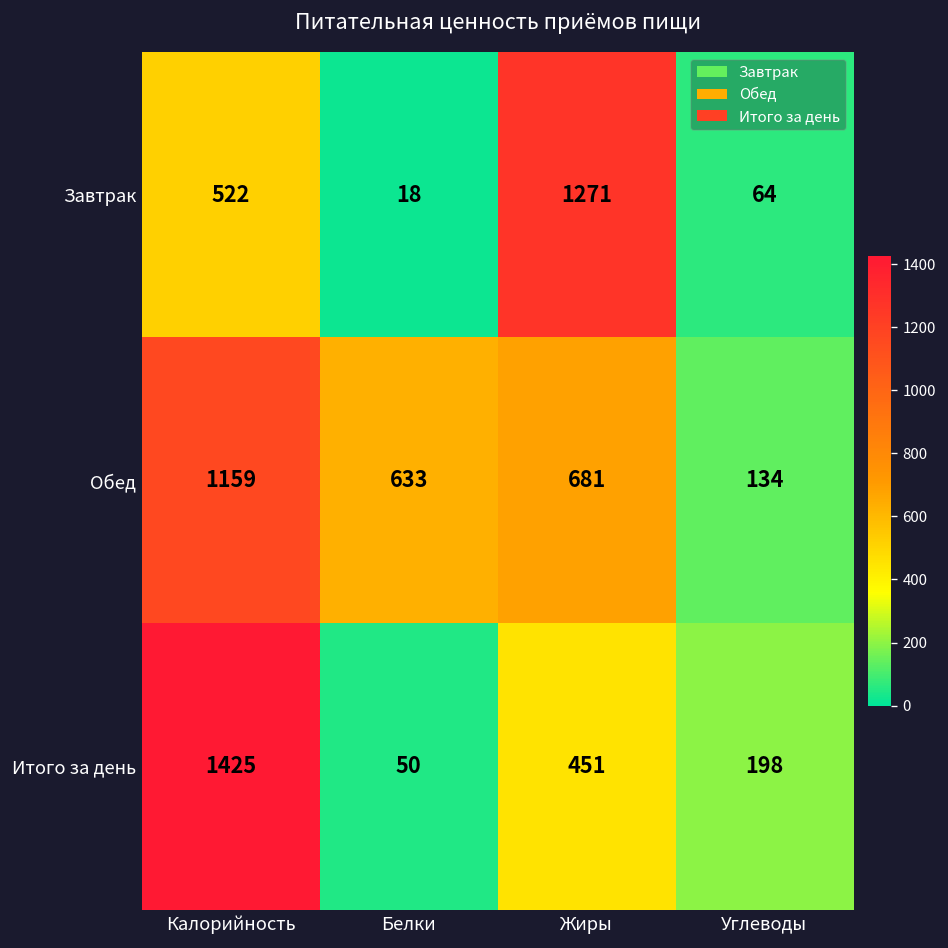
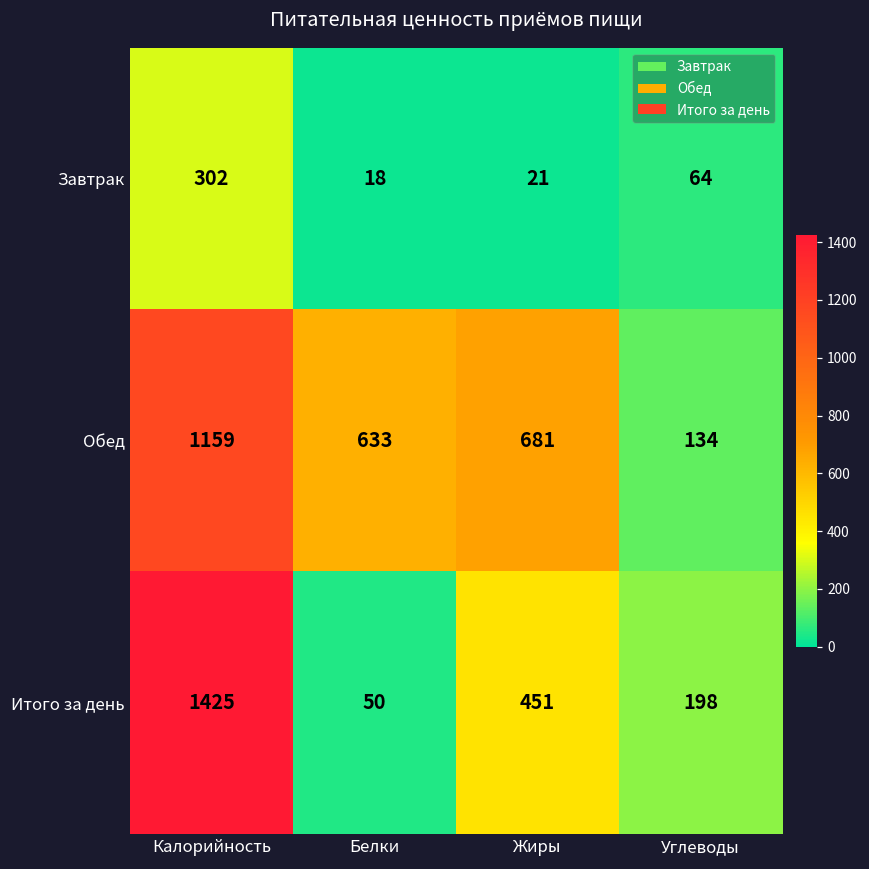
Завтрак, Калорийность: 522 -> 302
Завтрак, Жиры: 1271 -> 21
